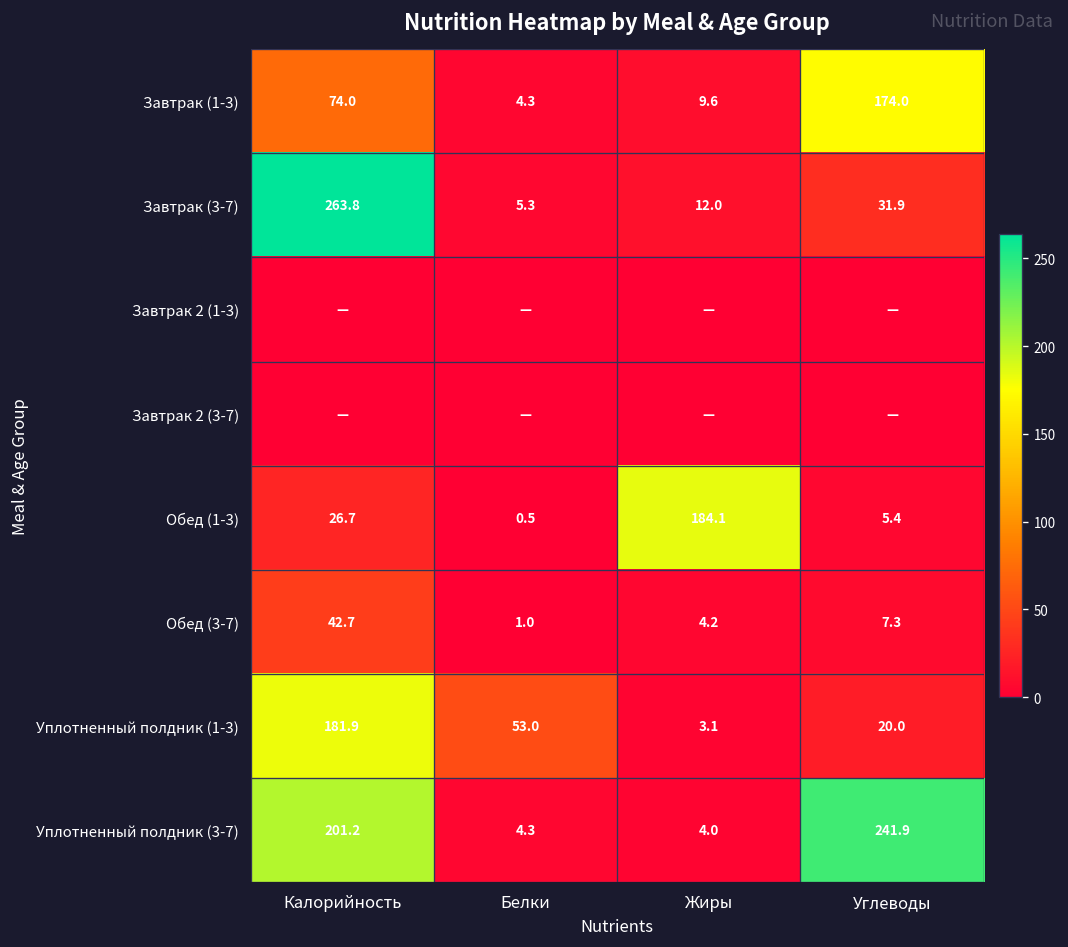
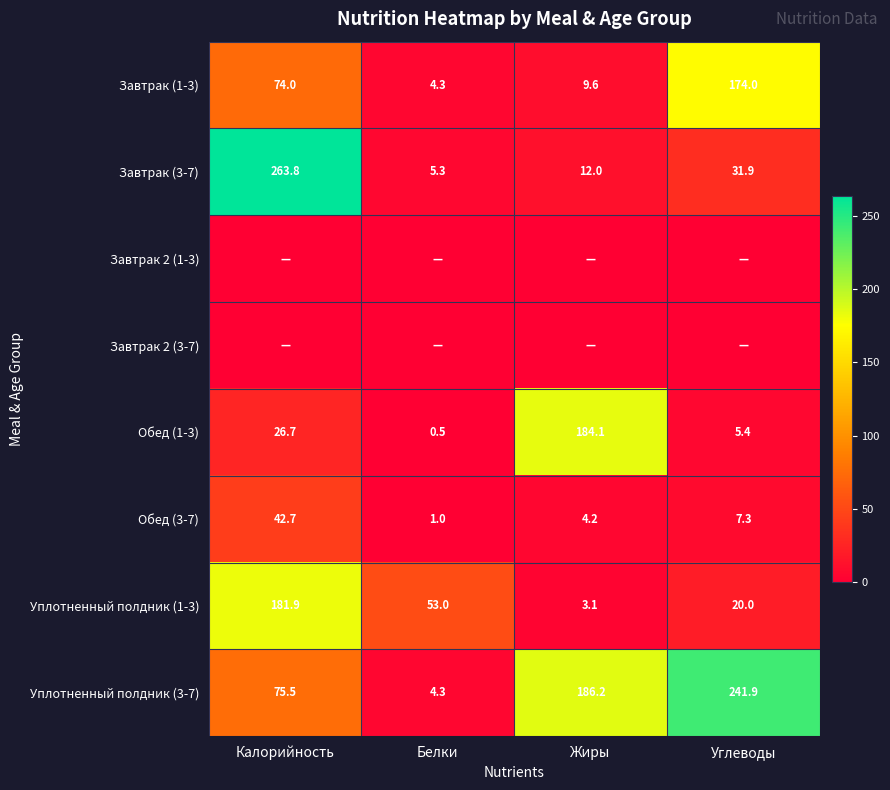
Уплотненный полдник (3-7), Калорийность: 201.2 -> 75.5
Уплотненный полдник (3-7), Жиры: 4.0 -> 186.2
